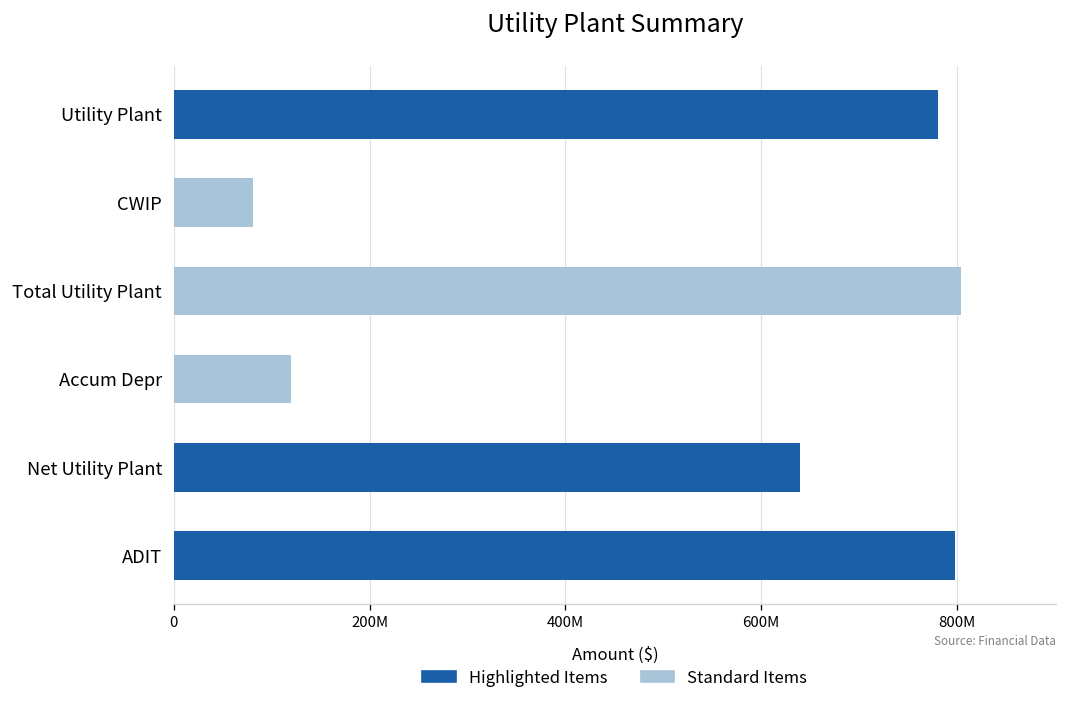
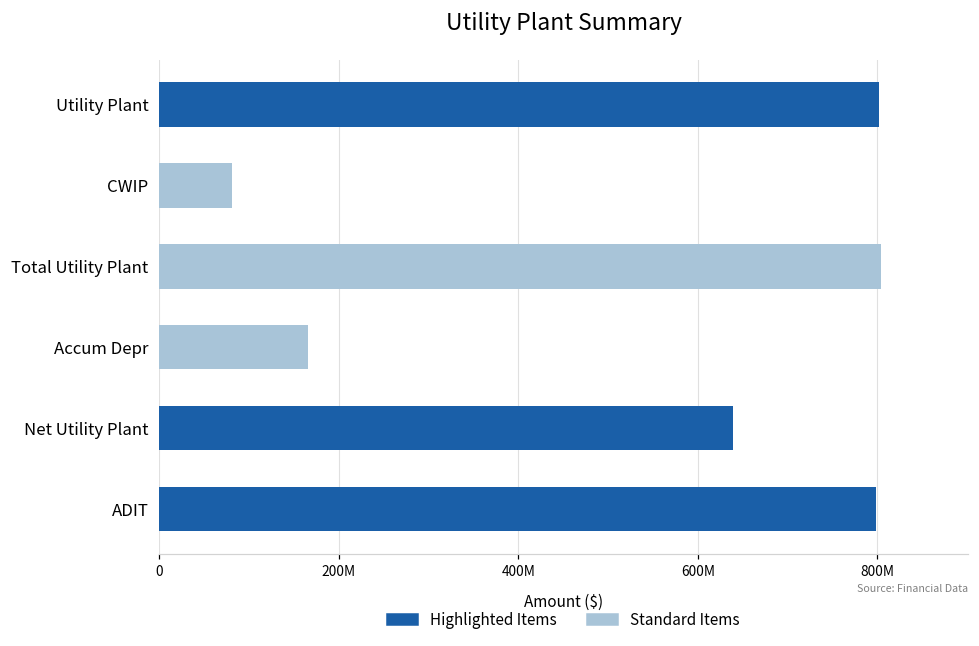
Utility Plant: 780000000 -> 800000000
Accum Depr: 120000000 -> 170000000
